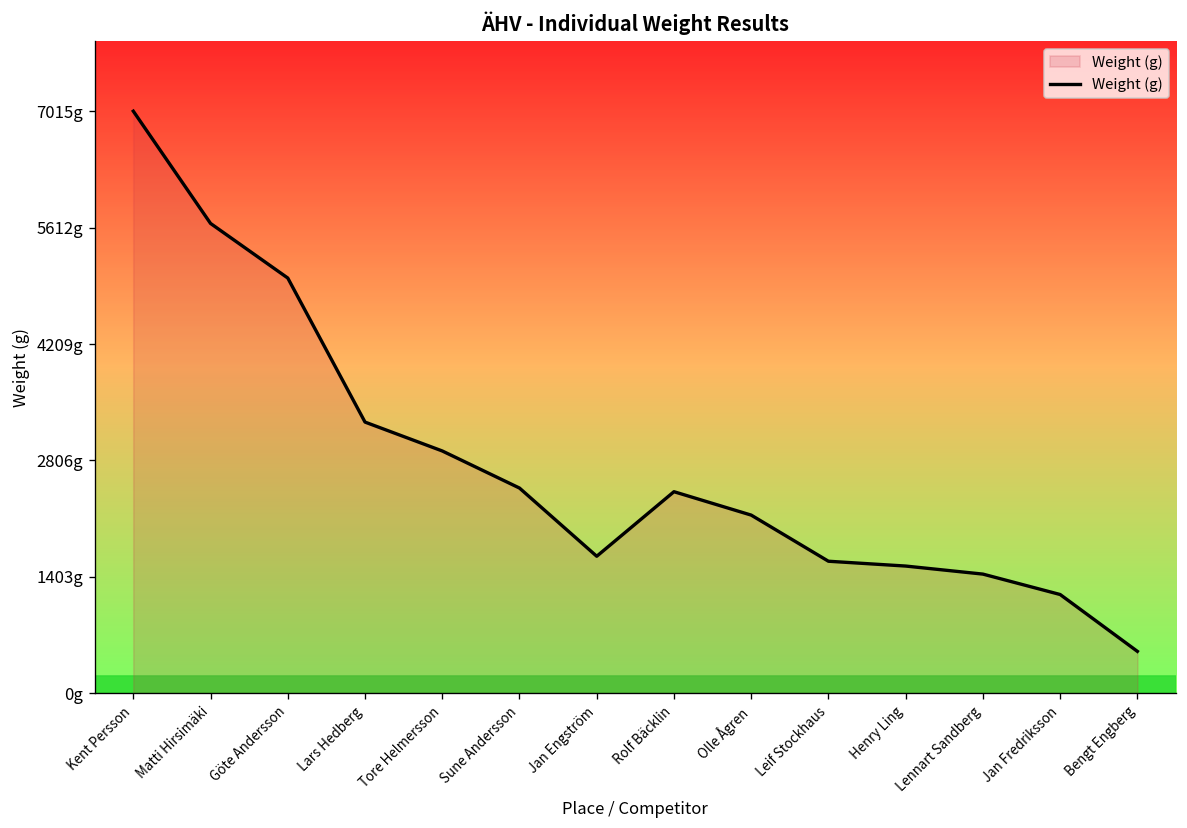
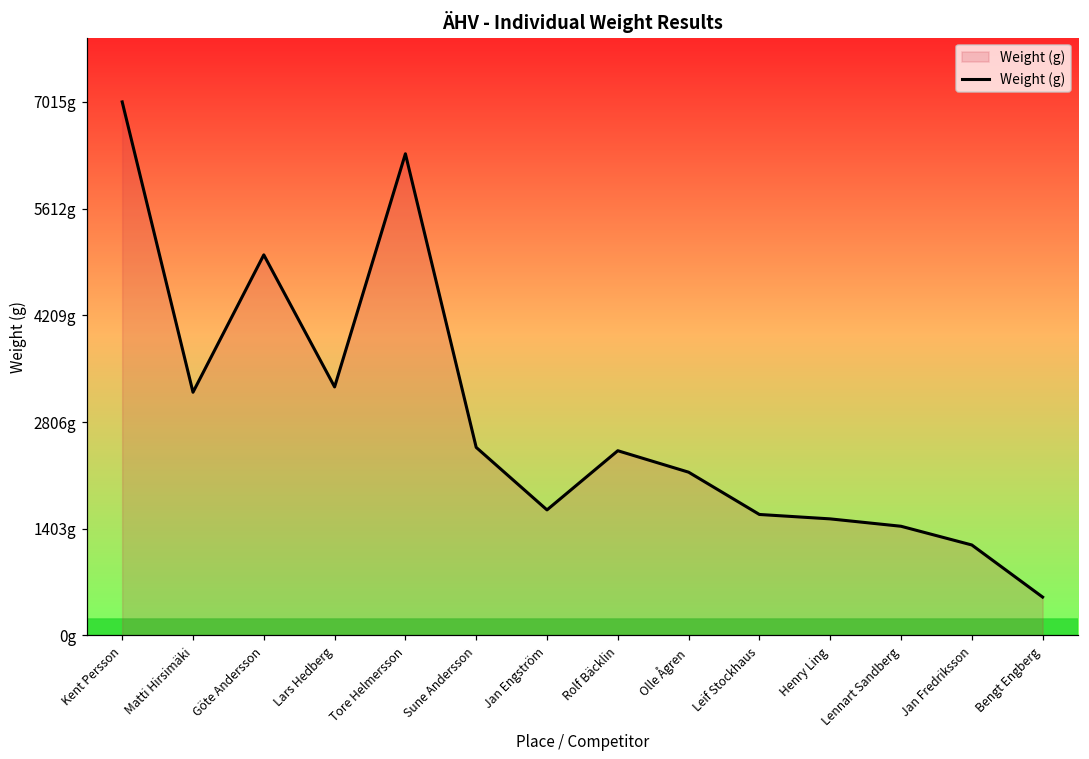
Matti Hirsimäki: 5700g -> 3200g
Tore Helmersson: 2900g -> 6300g
